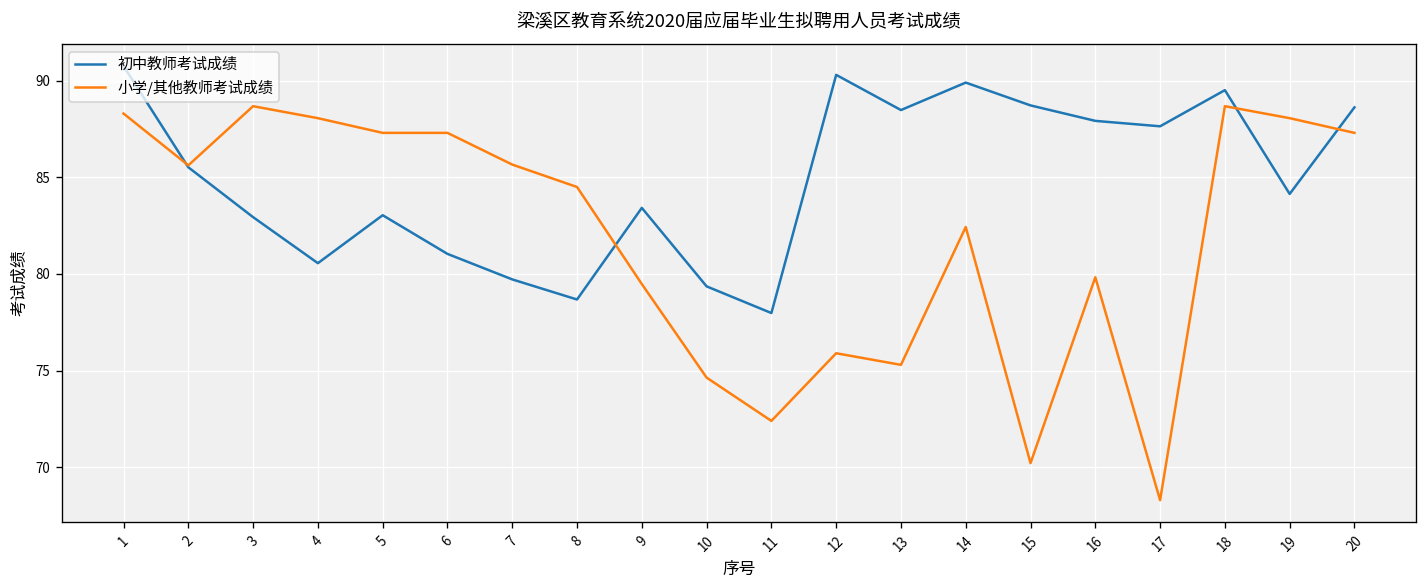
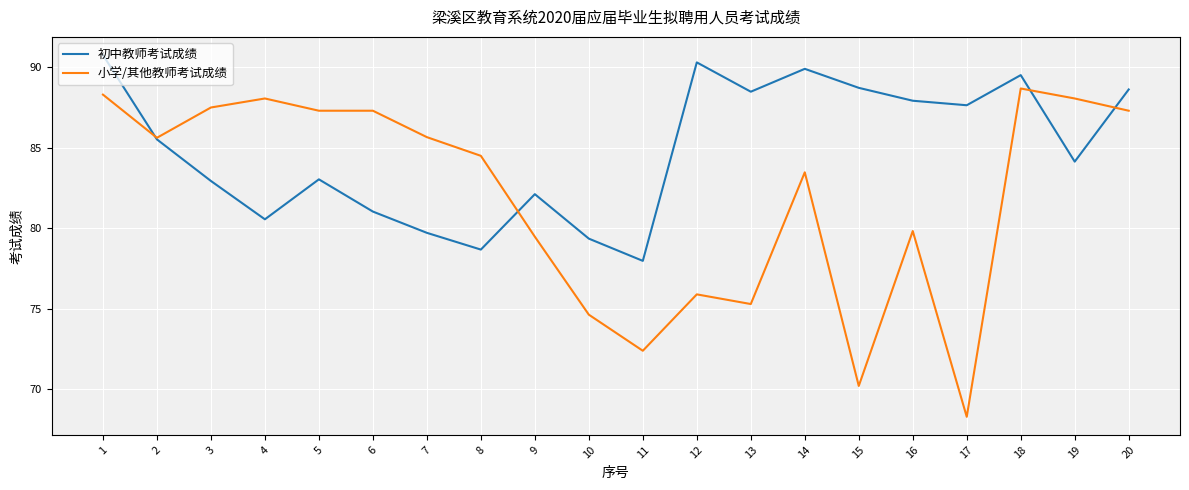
小学/其他教师考试成绩, 3: 88.7 -> 87.5
初中教师考试成绩, 9: 83.4 -> 82.1
小学/其他教师考试成绩, 14: 82.4 -> 83.5
